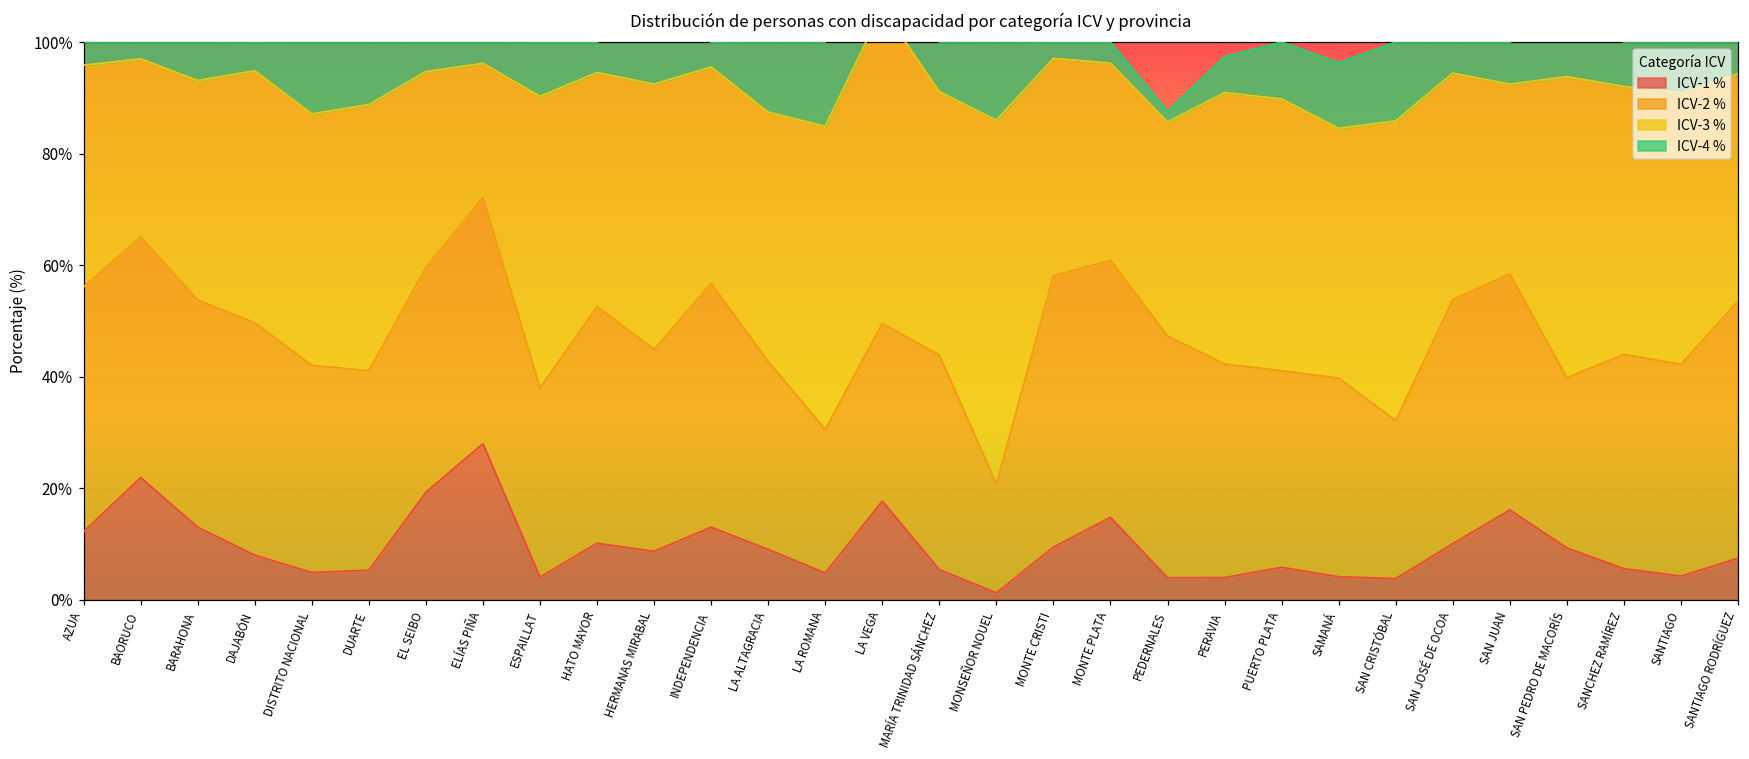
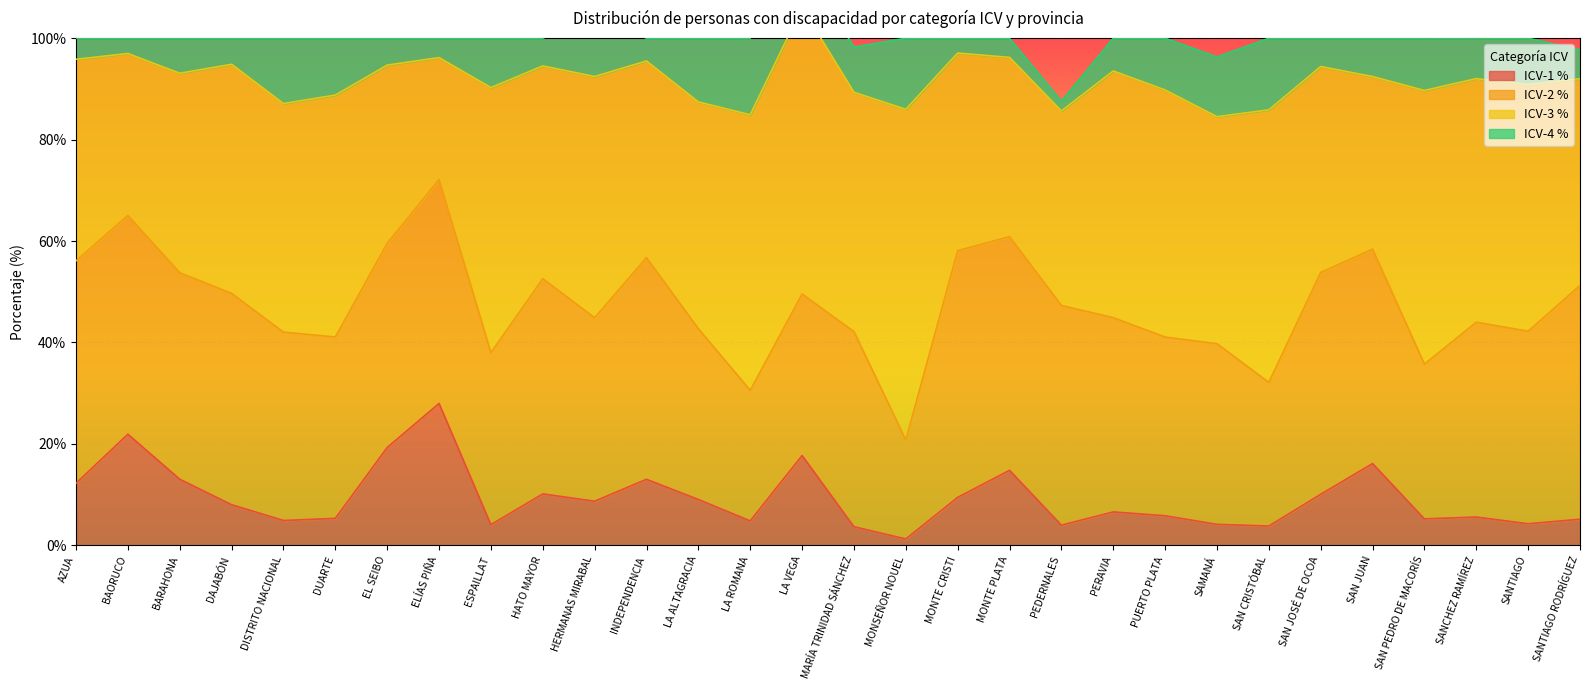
ICV-1 %, MARÍA TRINIDAD SÁNCHEZ: 5% -> 4%
ICV-1 %, PERAVIA: 4% -> 7%
ICV-1 %, SAN PEDRO DE MACORÍS: 9% -> 5%
ICV-1 %, SANTIAGO RODRÍGUEZ: 7% -> 5%
